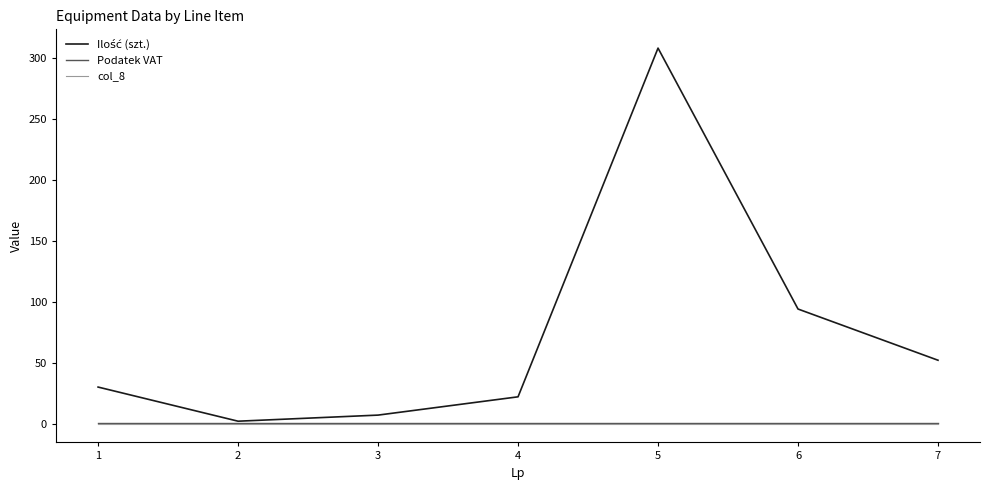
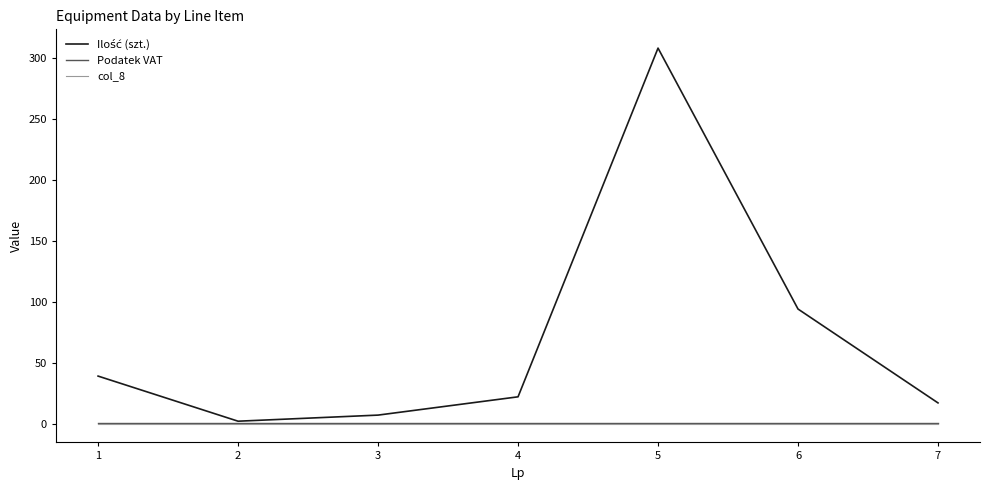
Ilość (szt.), 1: 30 -> 39
Ilość (szt.), 7: 52 -> 17
